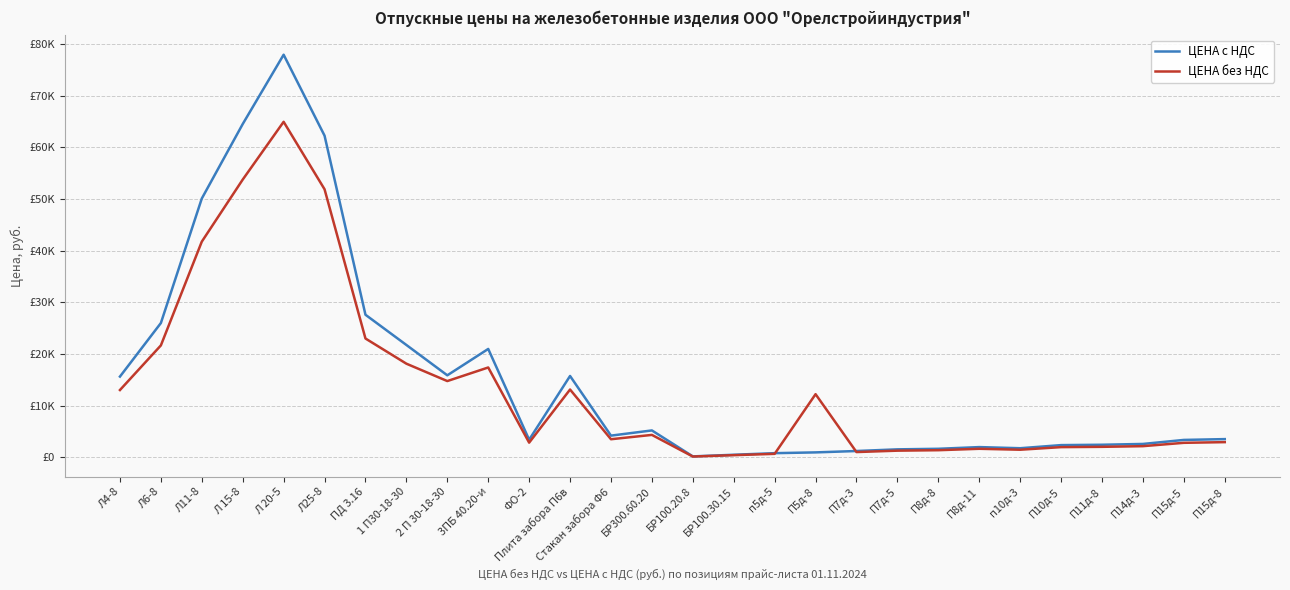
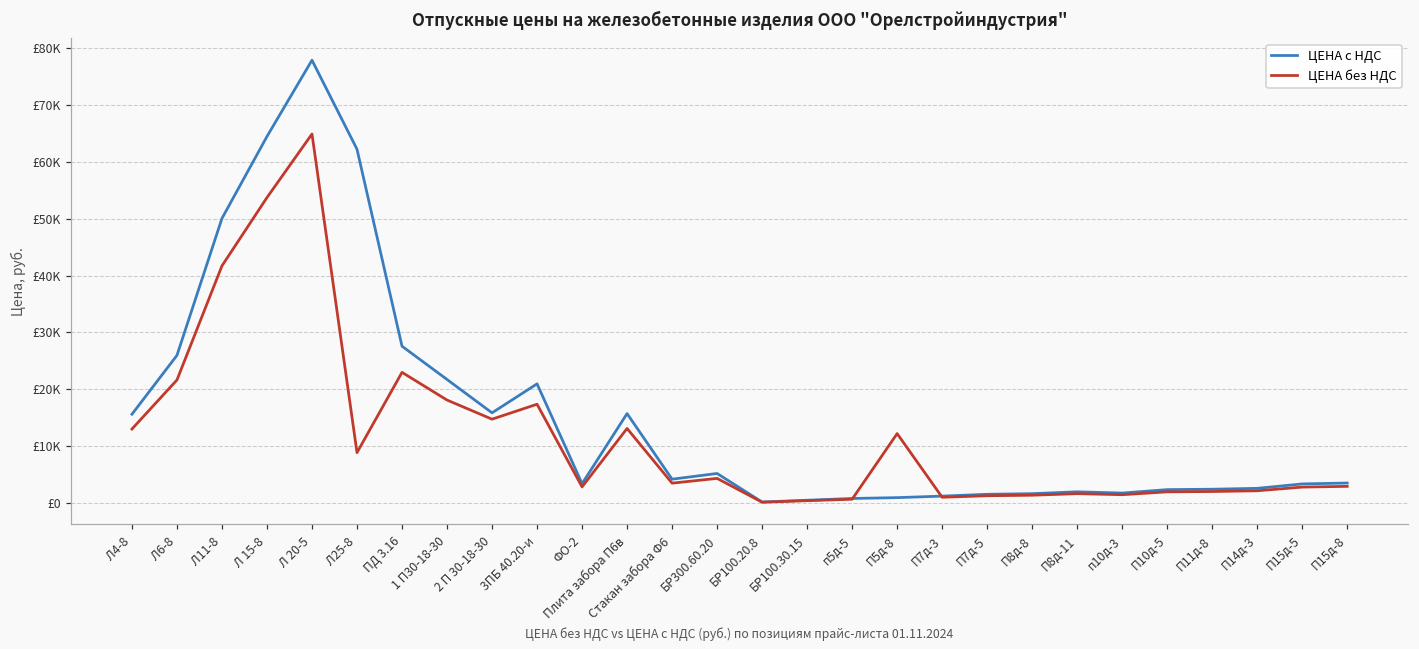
ЦЕНА без НДС, Л25-8: £52000 -> £9000
